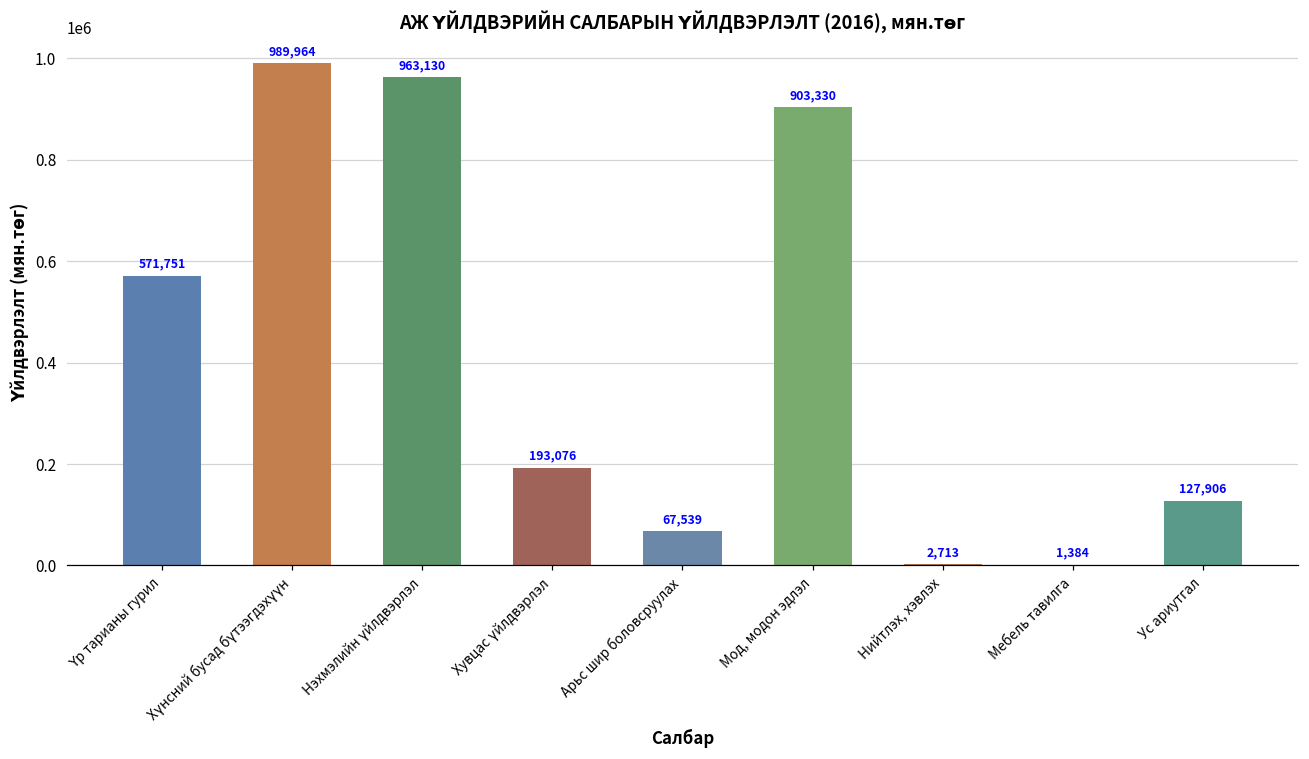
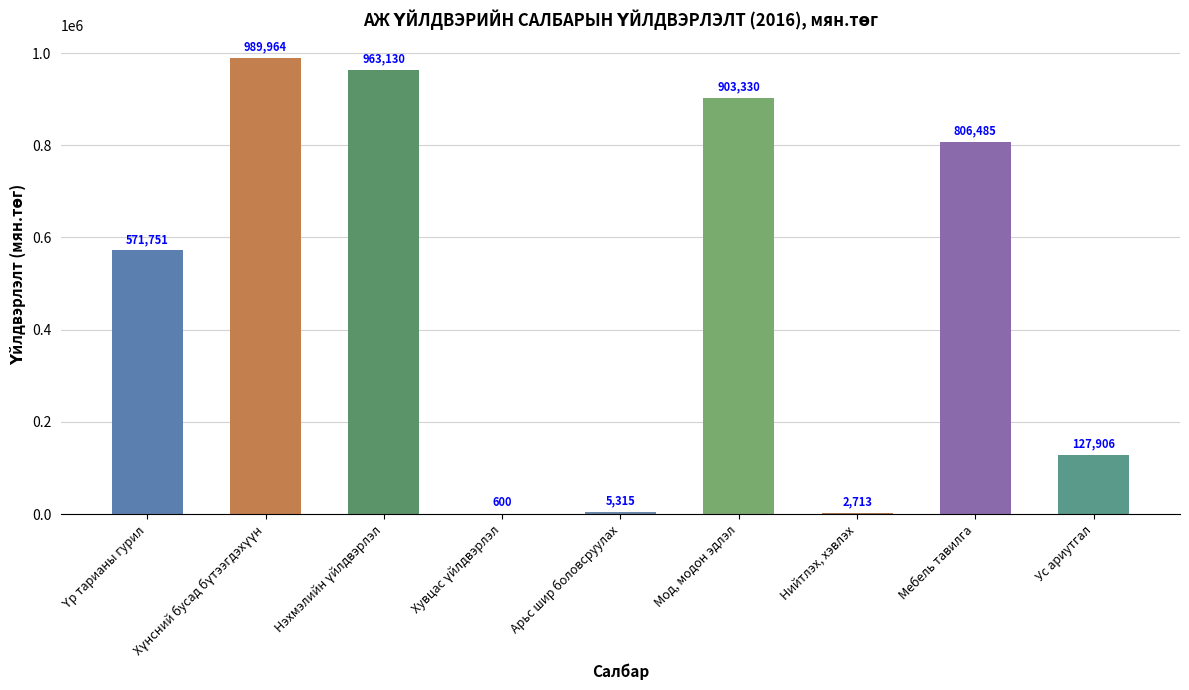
Хувцас үйлдвэрлэл: 193,076 -> 600
Арьс шир боловсруулах: 67,539 -> 5,315
Мебель тавилга: 1,384 -> 806,485
